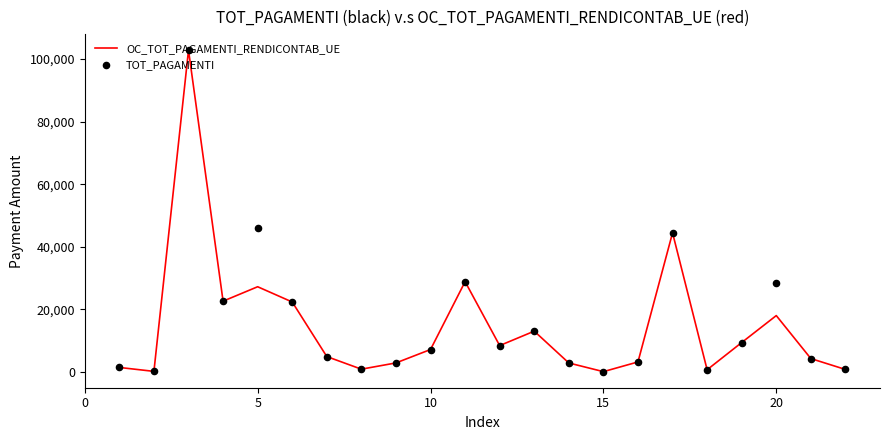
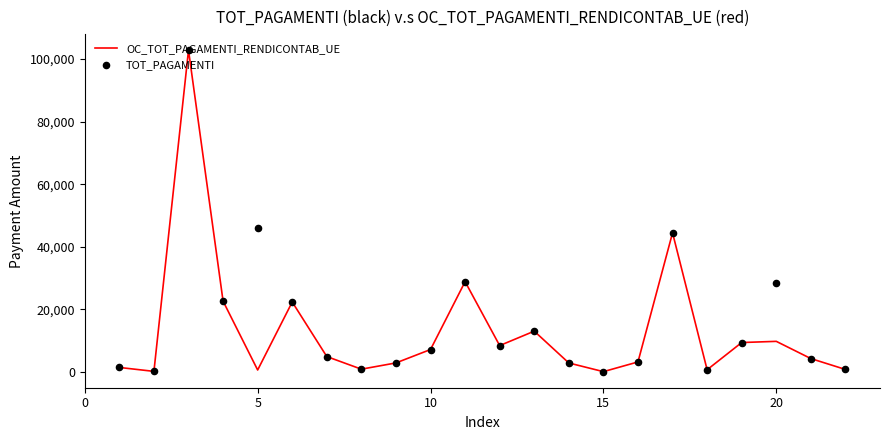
OC_TOT_PAGAMENTI_RENDICONTAB_UE, 5: 27,000 -> 1,000
OC_TOT_PAGAMENTI_RENDICONTAB_UE, 20: 18,000 -> 10,000
